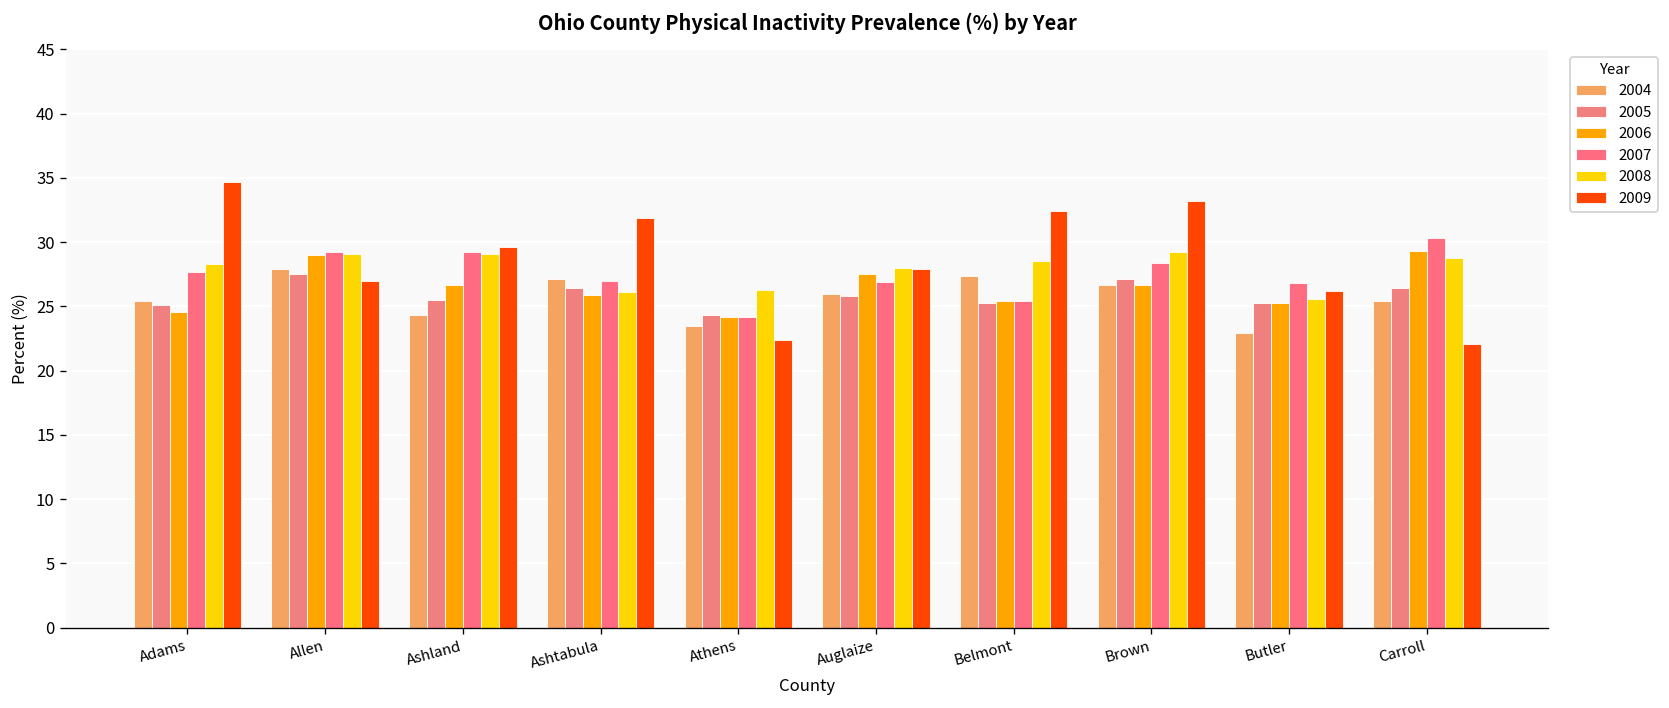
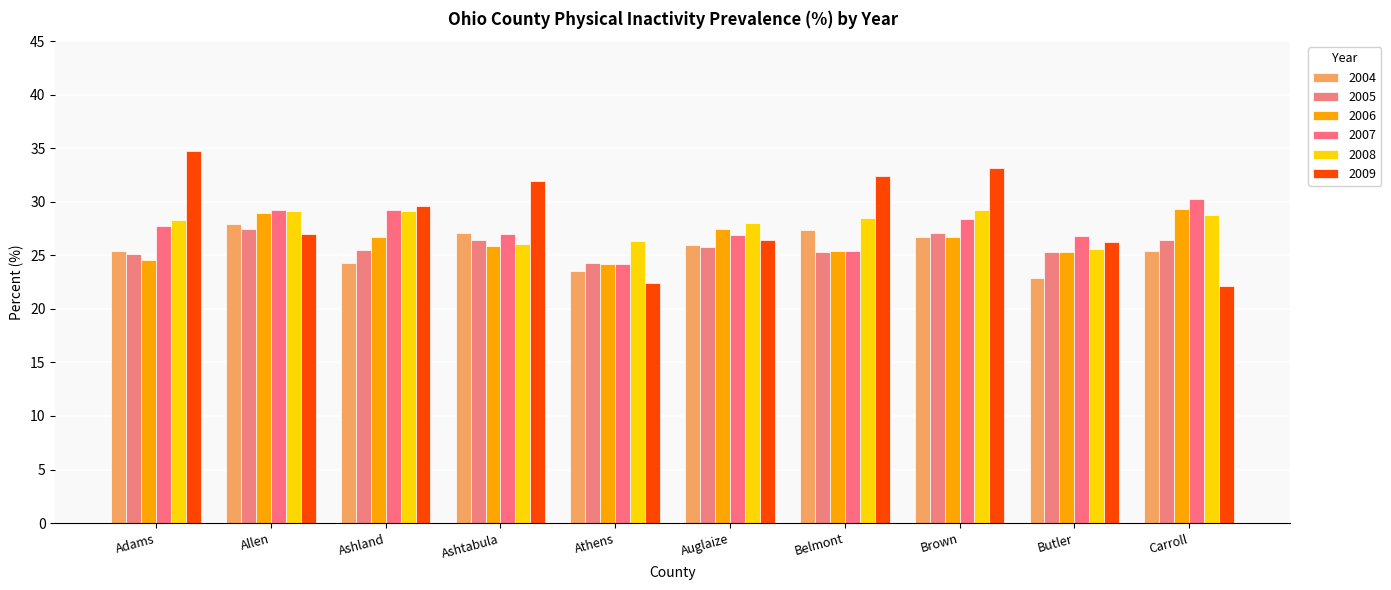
2009, Auglaize: 27.9 -> 26.4
